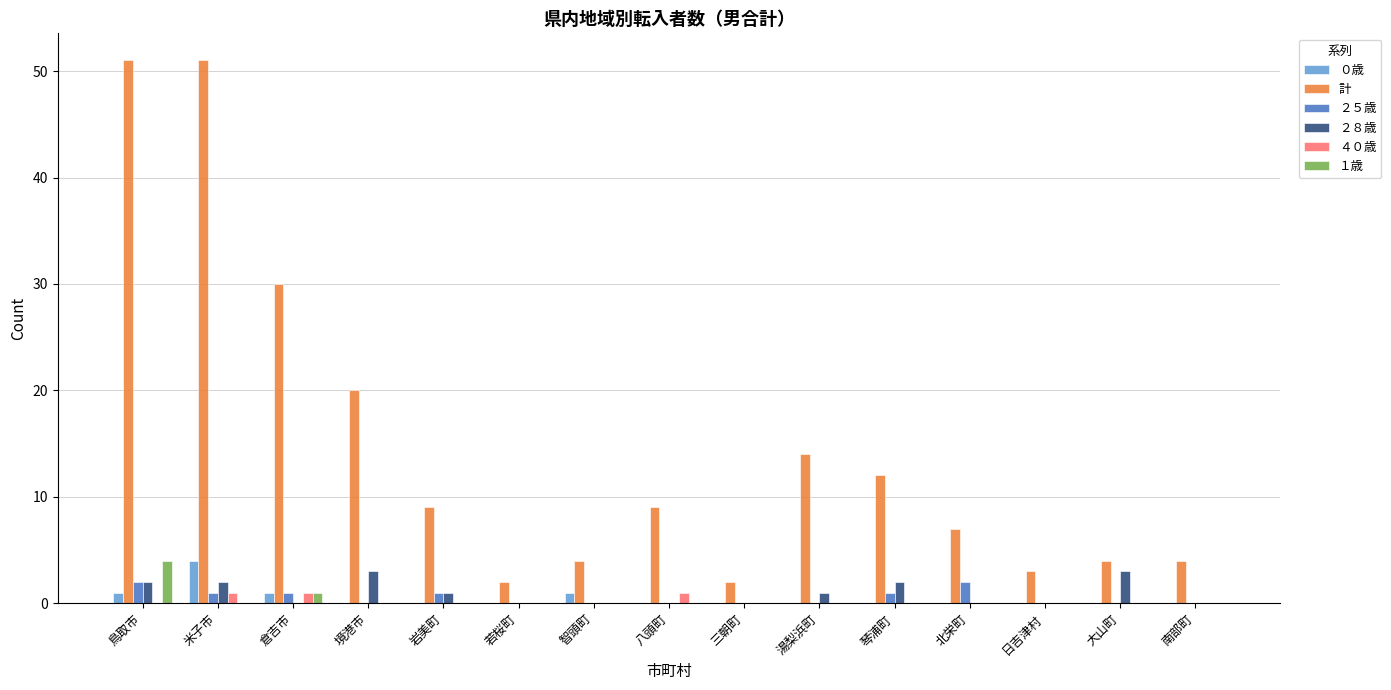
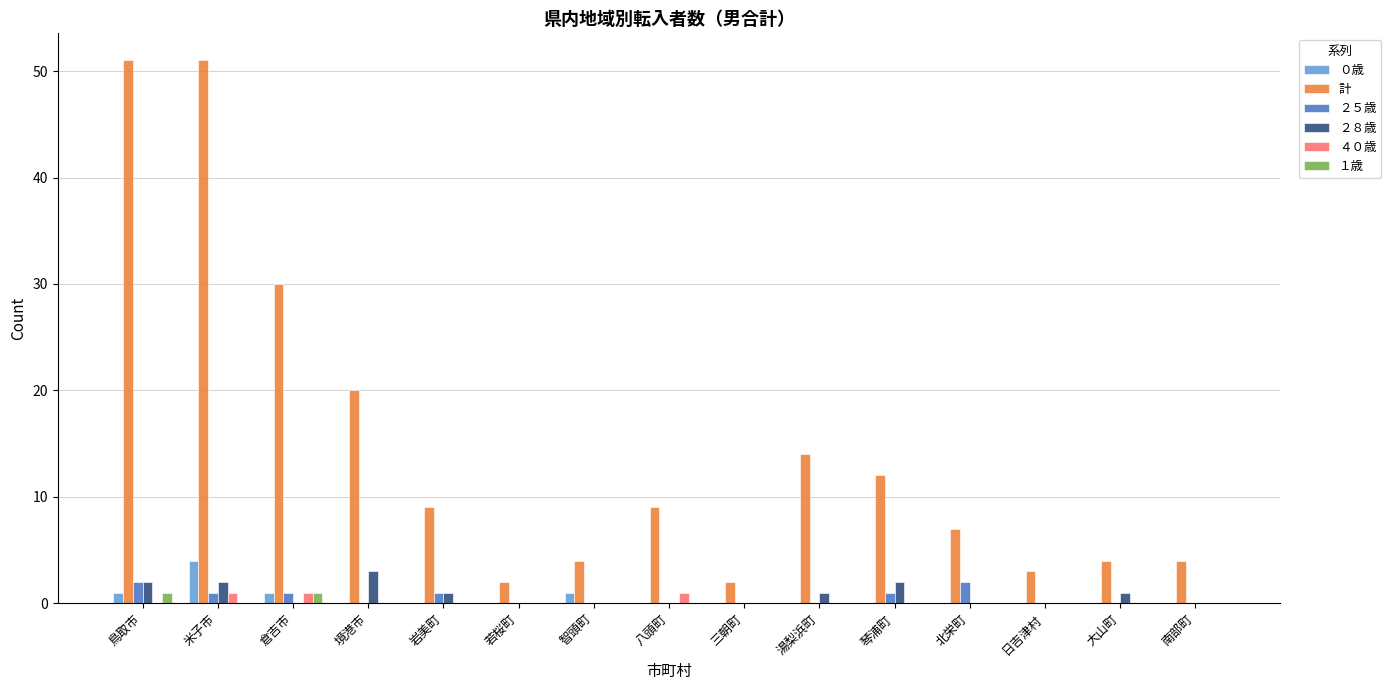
１歳, 鳥取市: 4 -> 1
２８歳, 大山町: 3 -> 1
